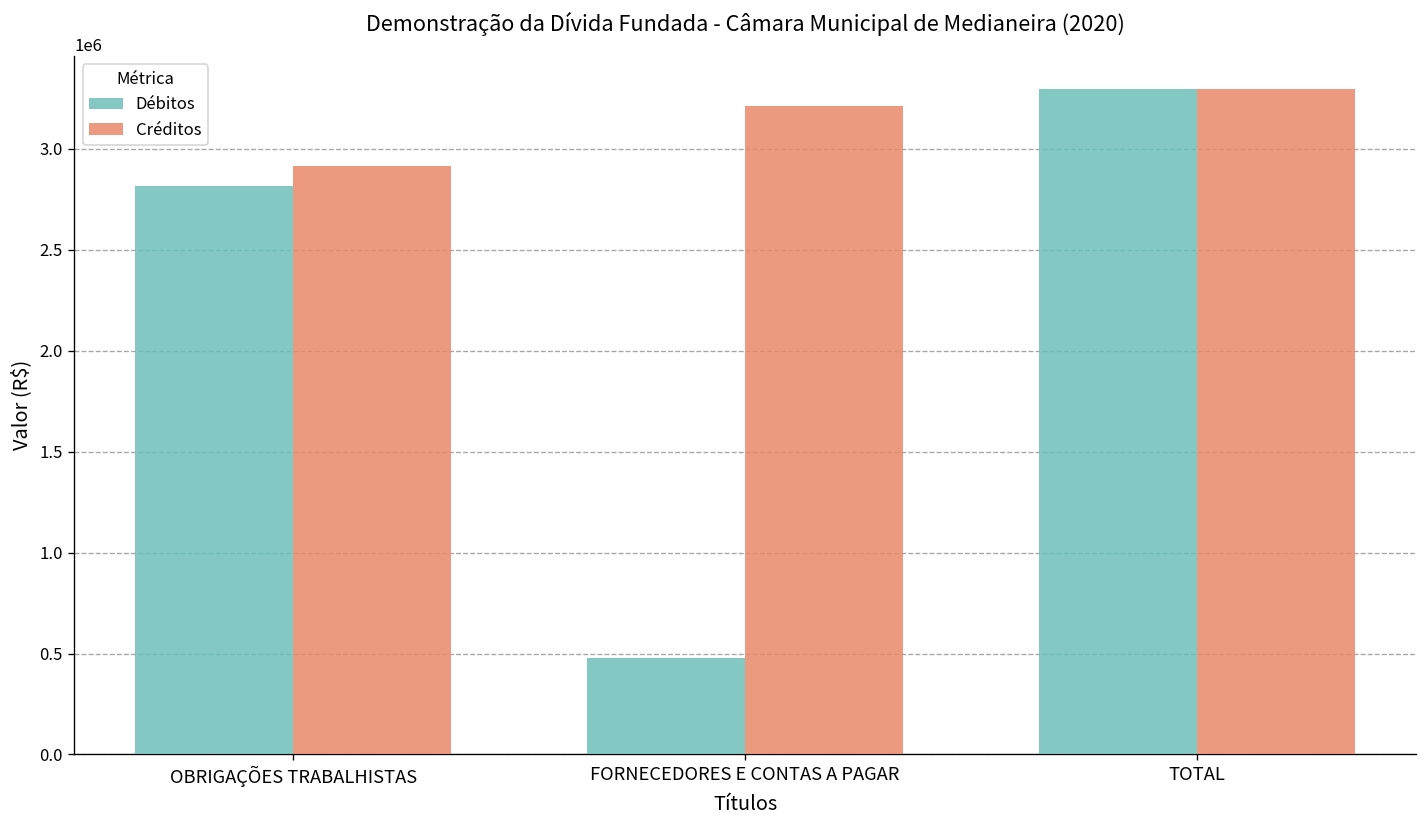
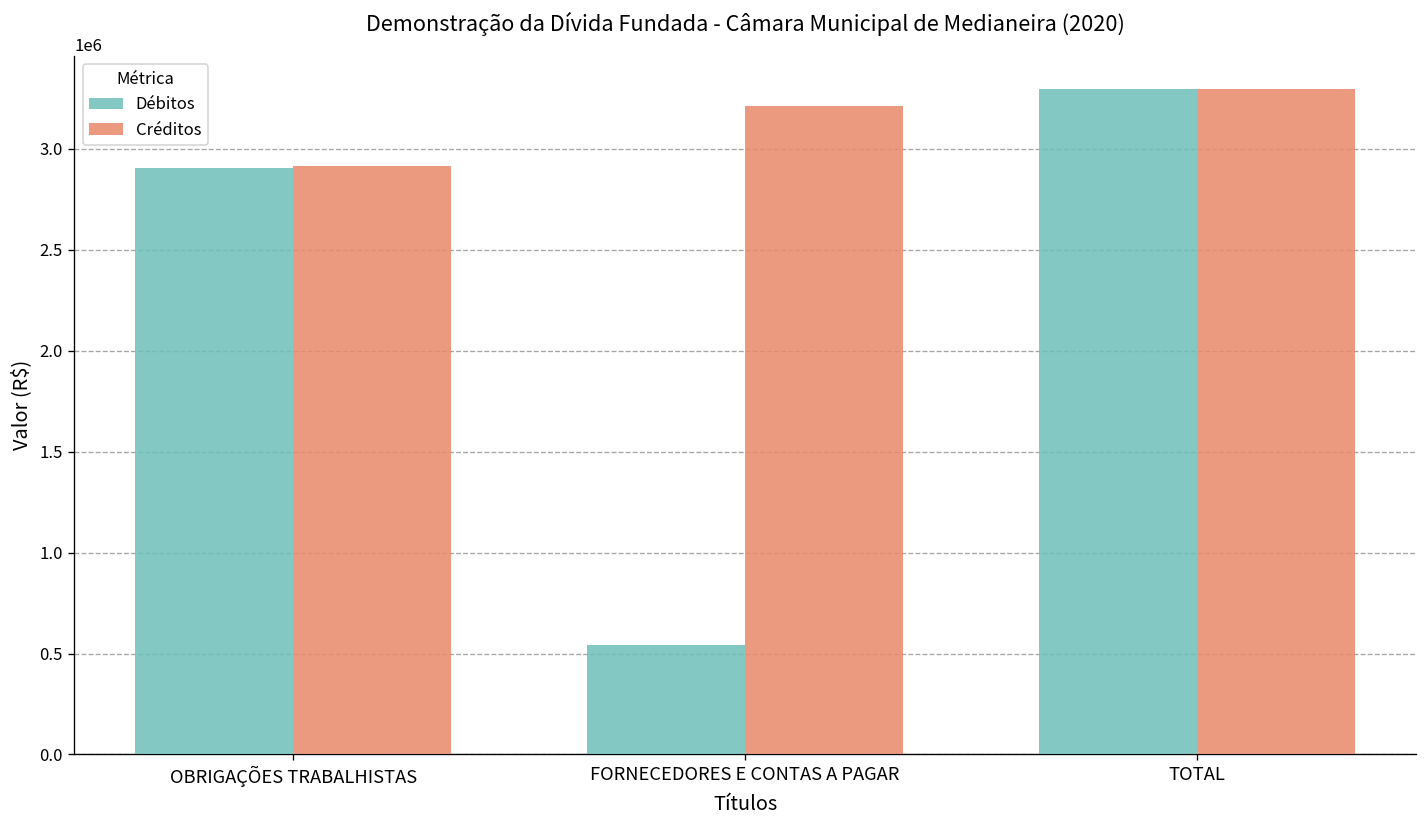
Débitos, OBRIGAÇÕES TRABALHISTAS: 2820000 -> 2910000
Débitos, FORNECEDORES E CONTAS A PAGAR: 480000 -> 540000
